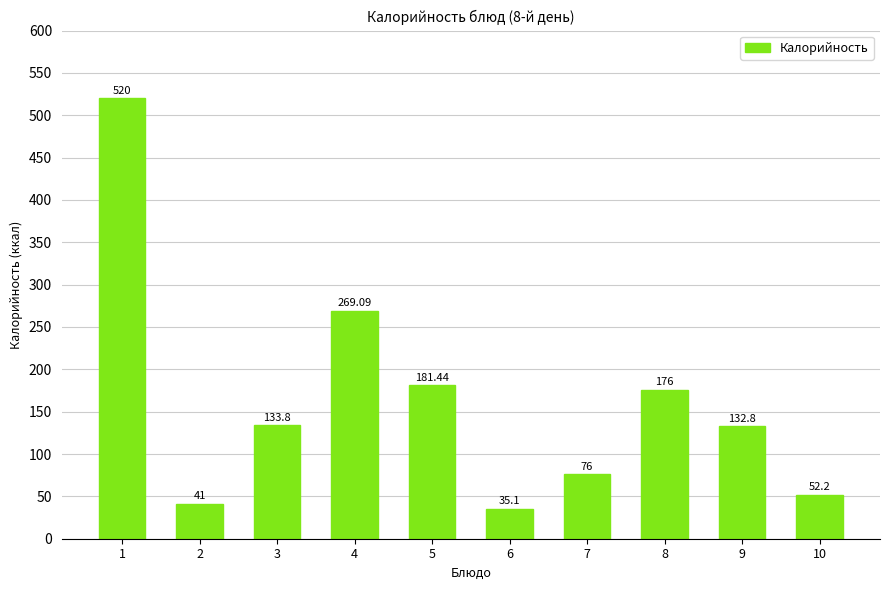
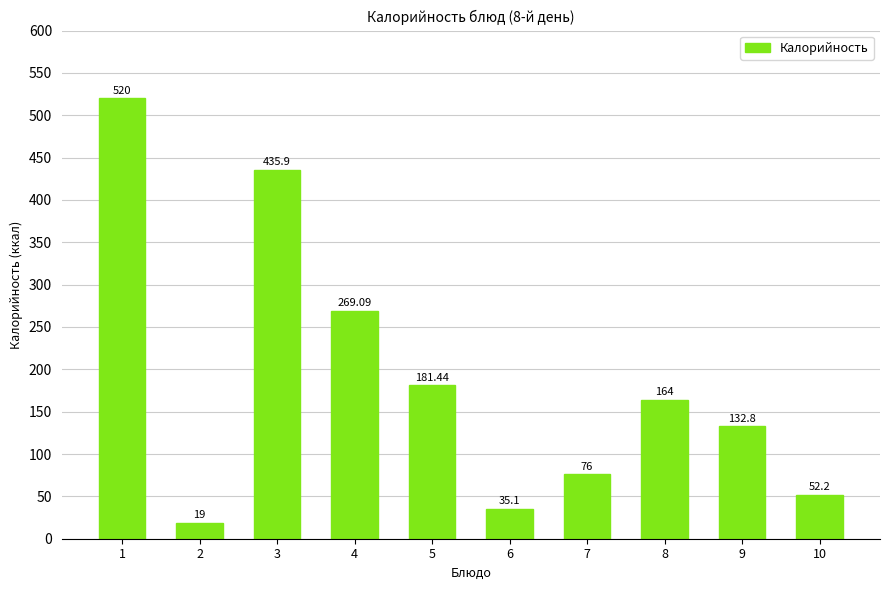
2: 41 -> 19
3: 133.8 -> 435.9
8: 176 -> 164
